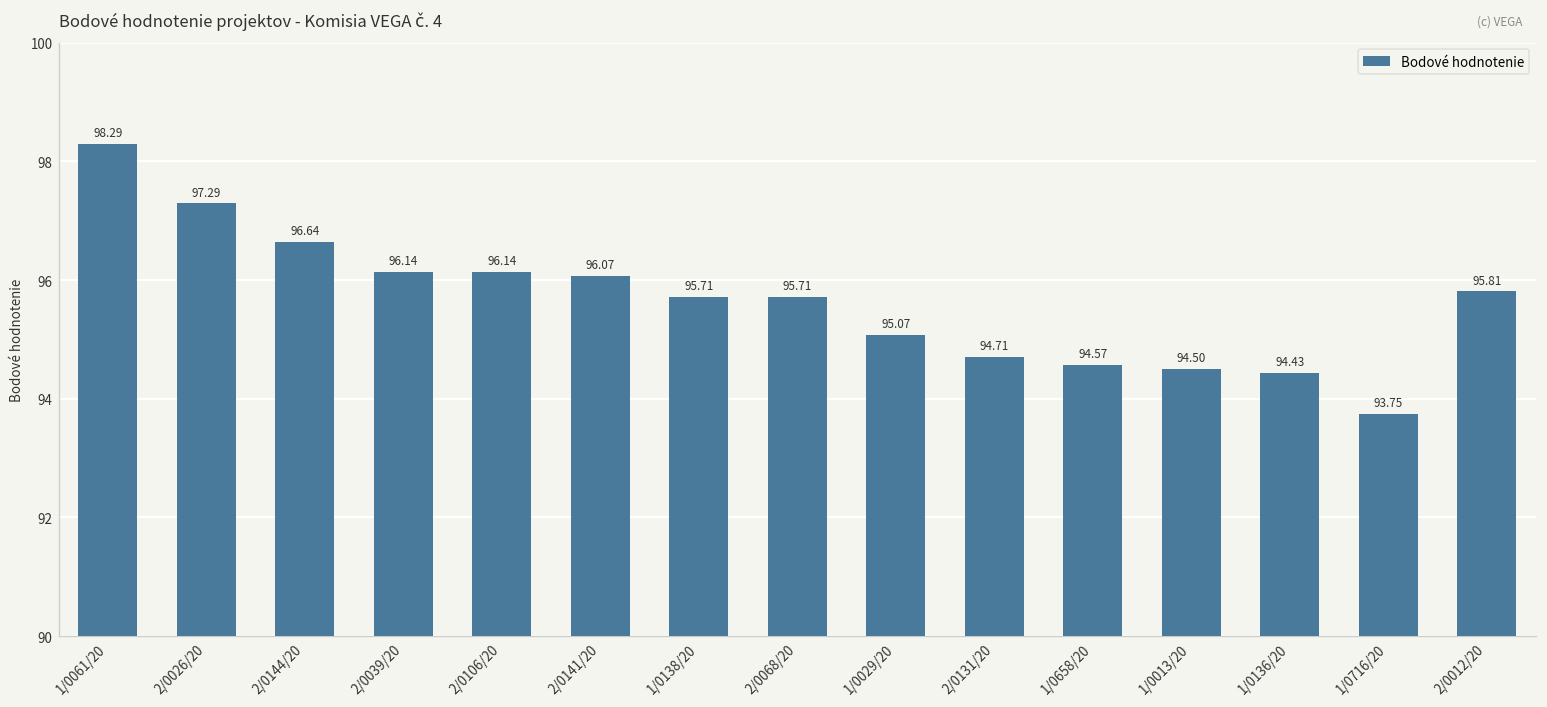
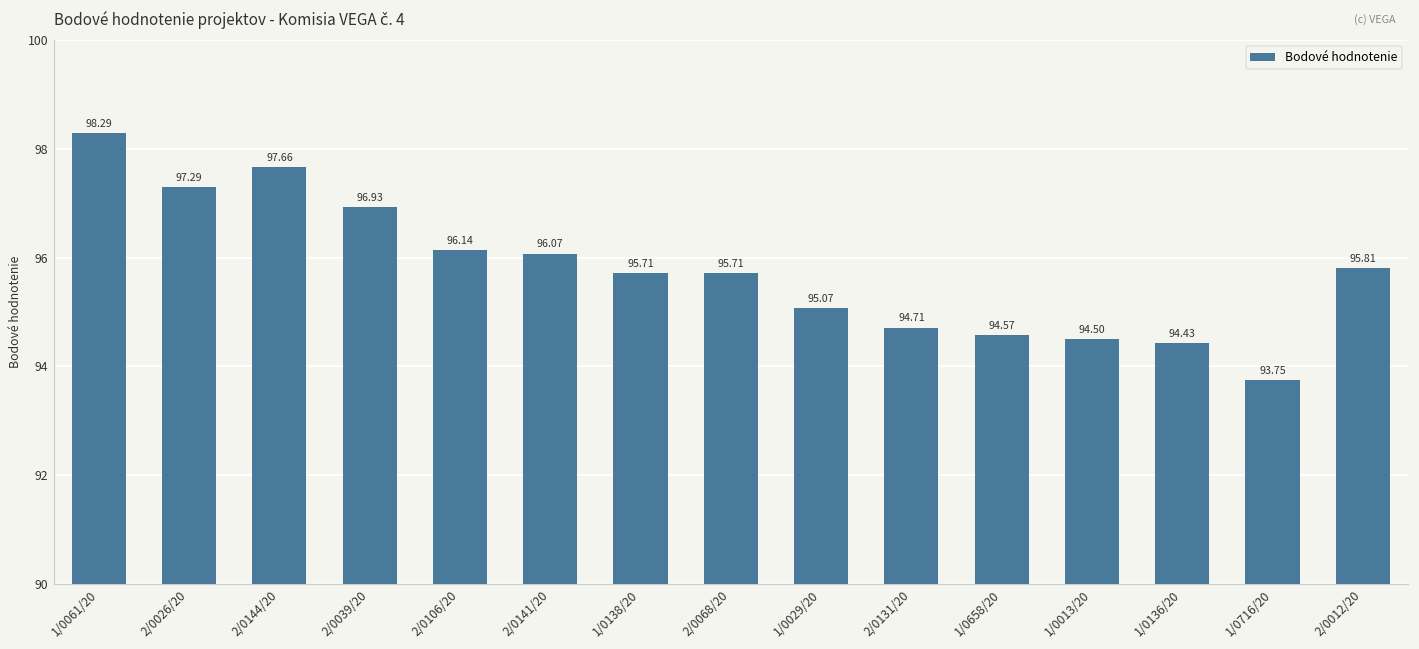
2/0144/20: 96.64 -> 97.66
2/0039/20: 96.14 -> 96.93
